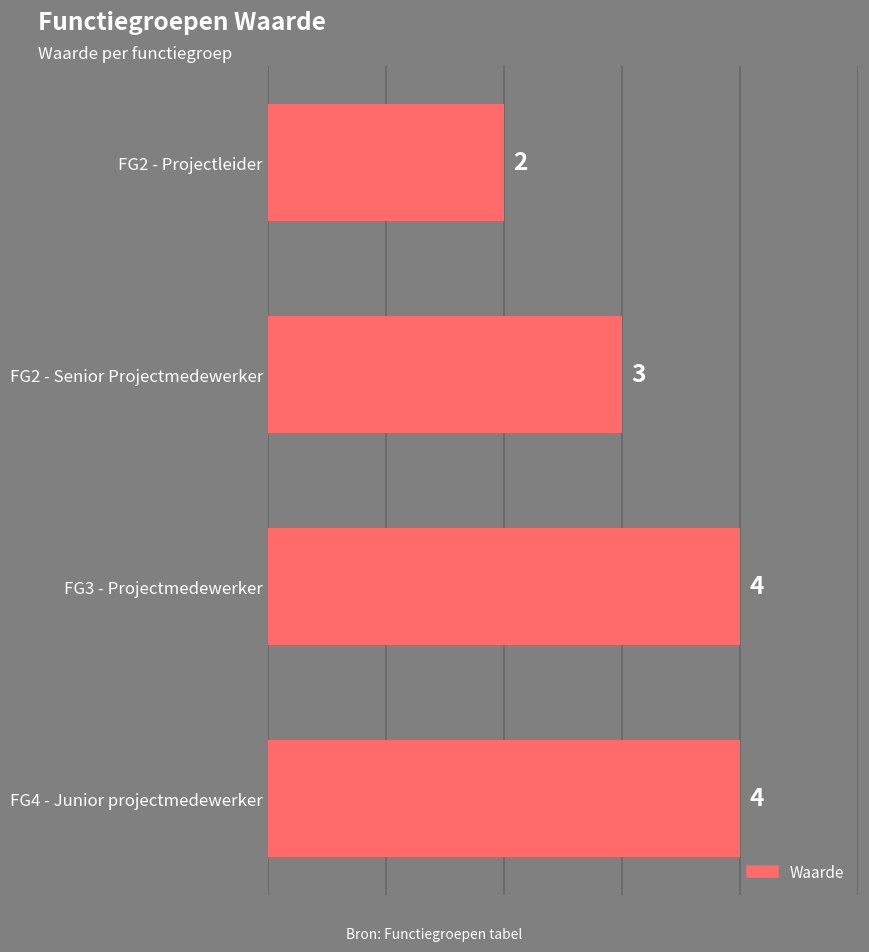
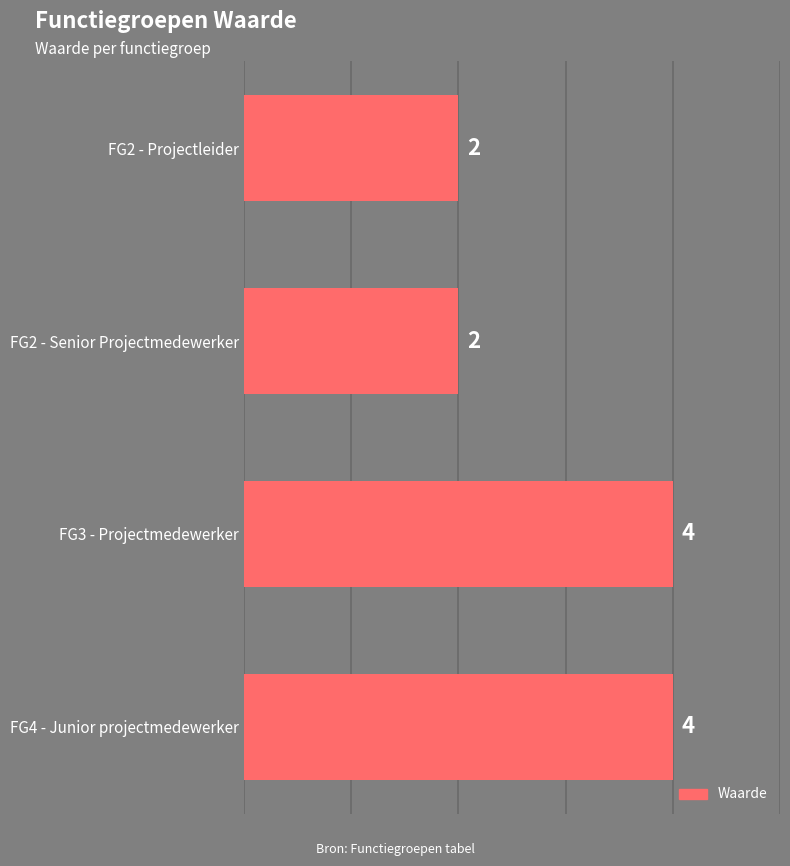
FG2 - Senior Projectmedewerker: 3 -> 2
